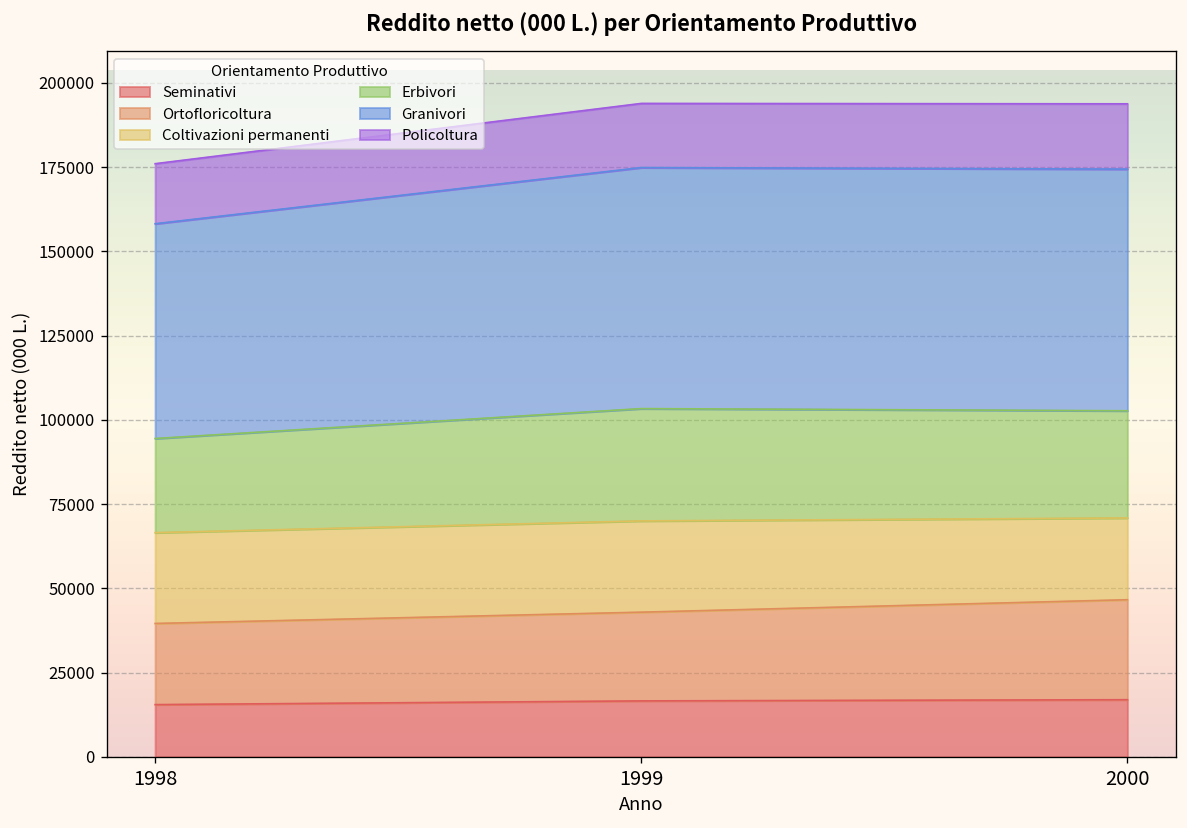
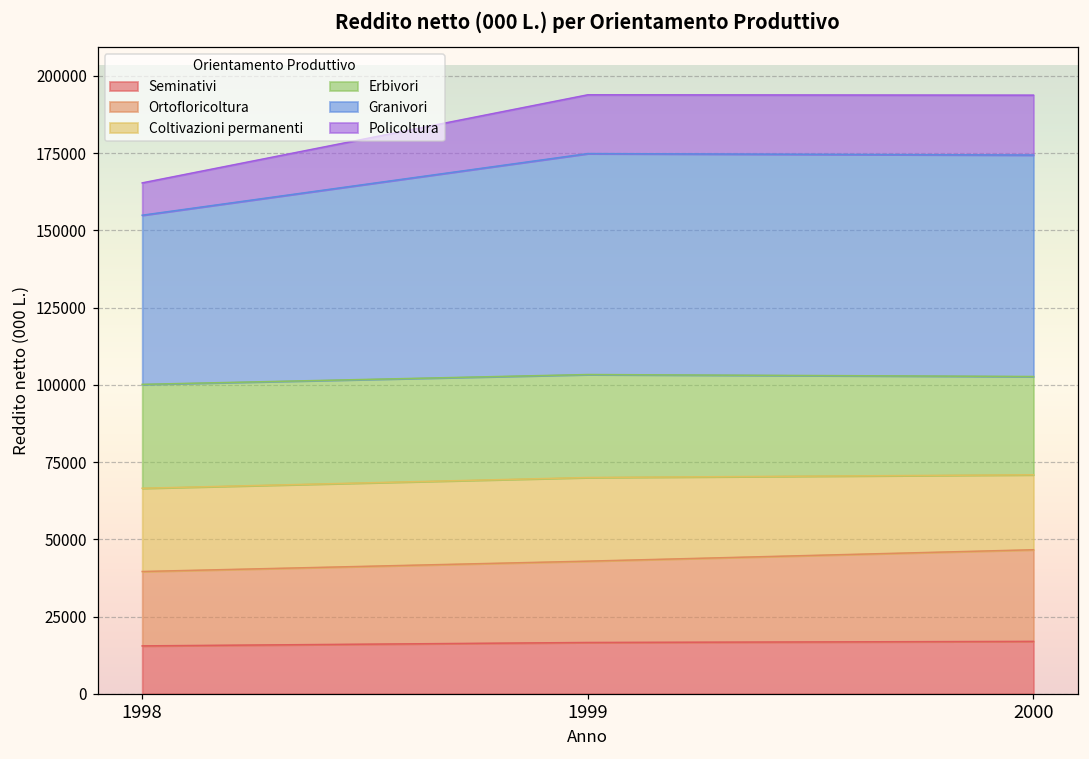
Erbivori, 1998: 28000 -> 34000
Granivori, 1998: 64000 -> 55000
Policoltura, 1998: 18000 -> 10000
